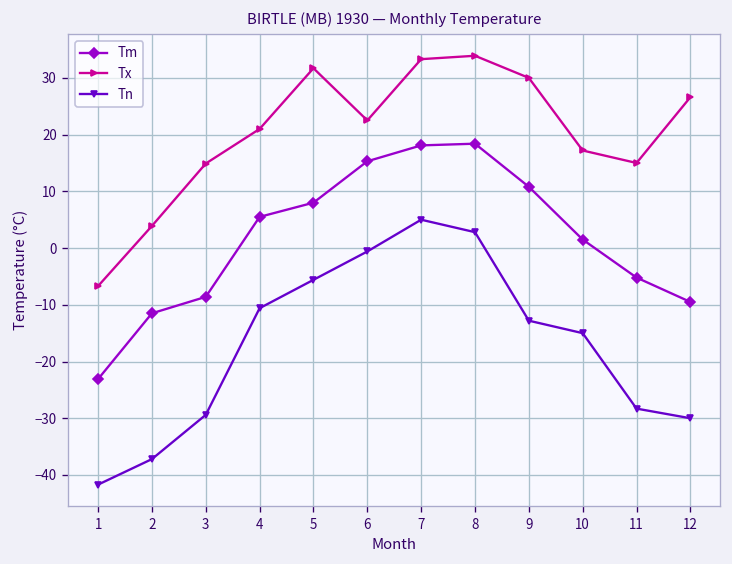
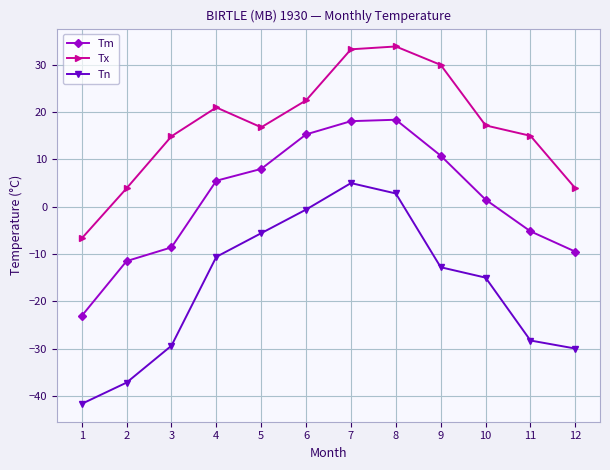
Tx, 5: 32 -> 17
Tx, 12: 27 -> 4
